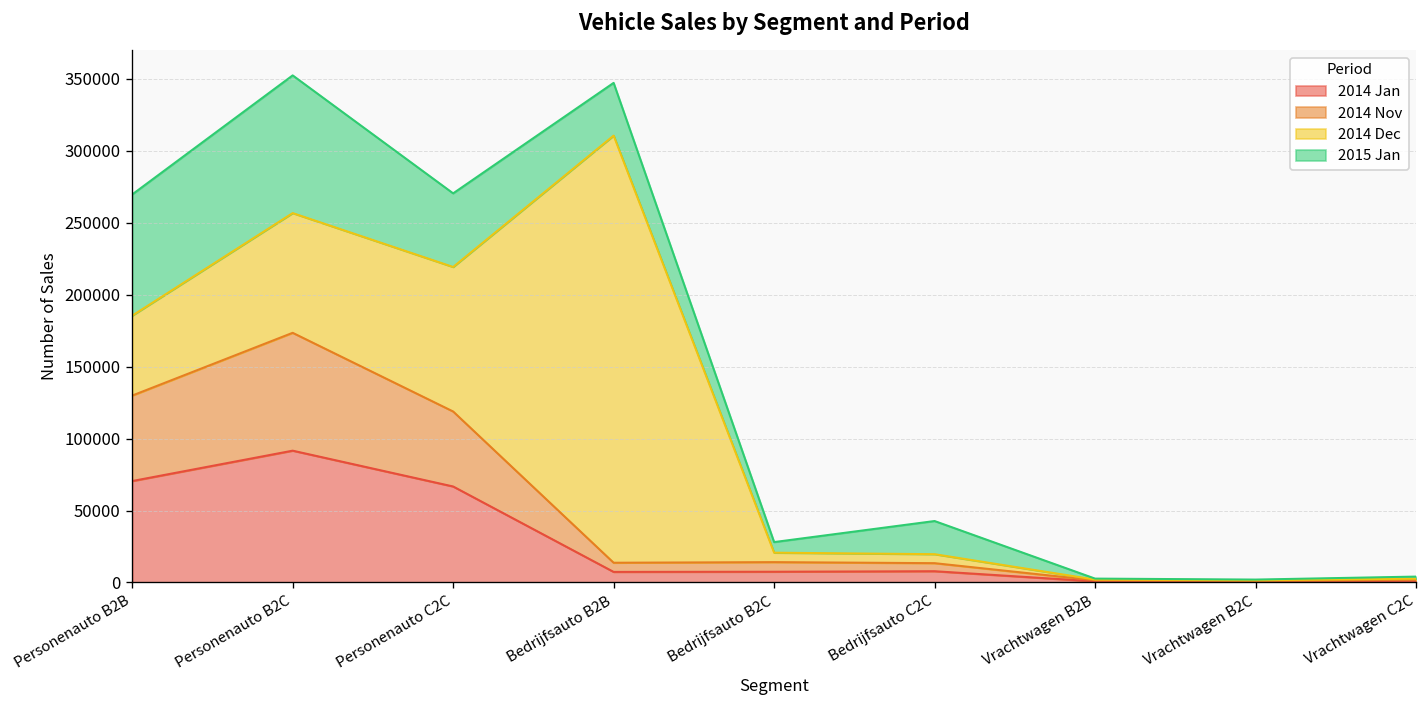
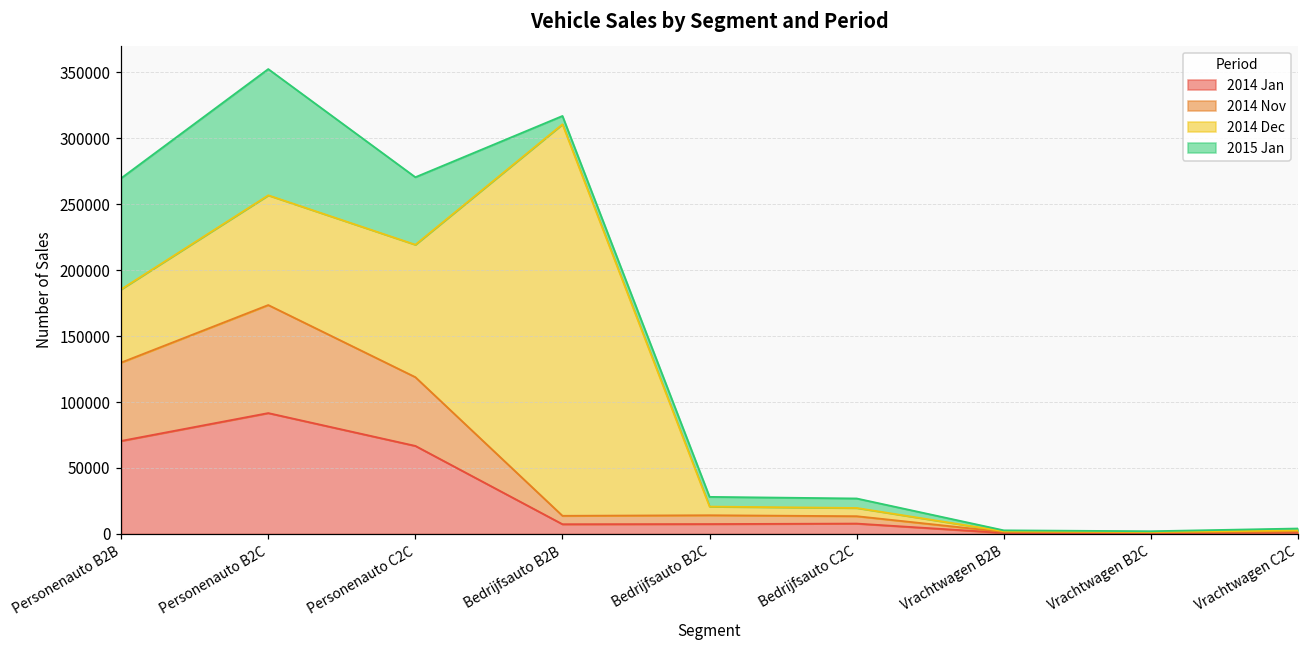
2015 Jan, Bedrijfsauto B2B: 37000 -> 6000
2015 Jan, Bedrijfsauto C2C: 23000 -> 7000
